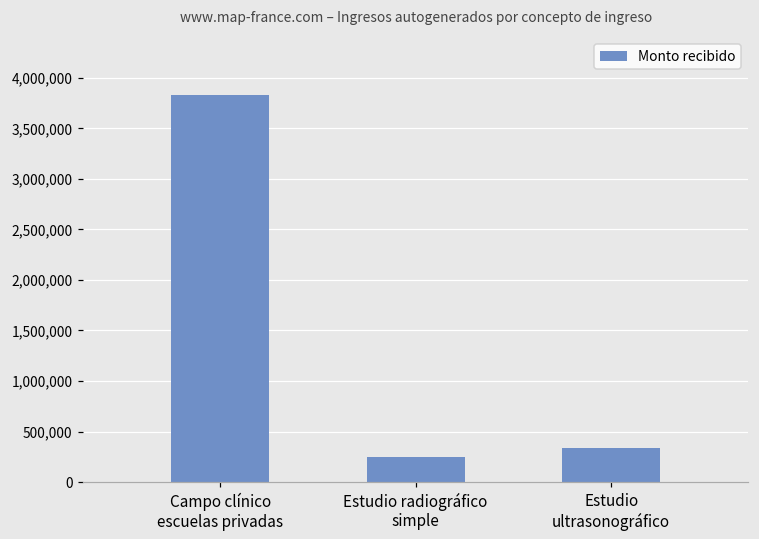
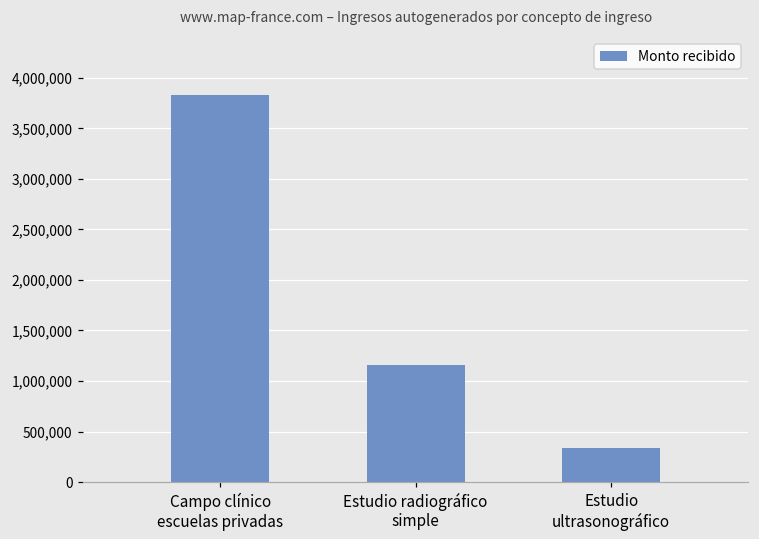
Estudio radiográfico simple: 300,000 -> 1,200,000
